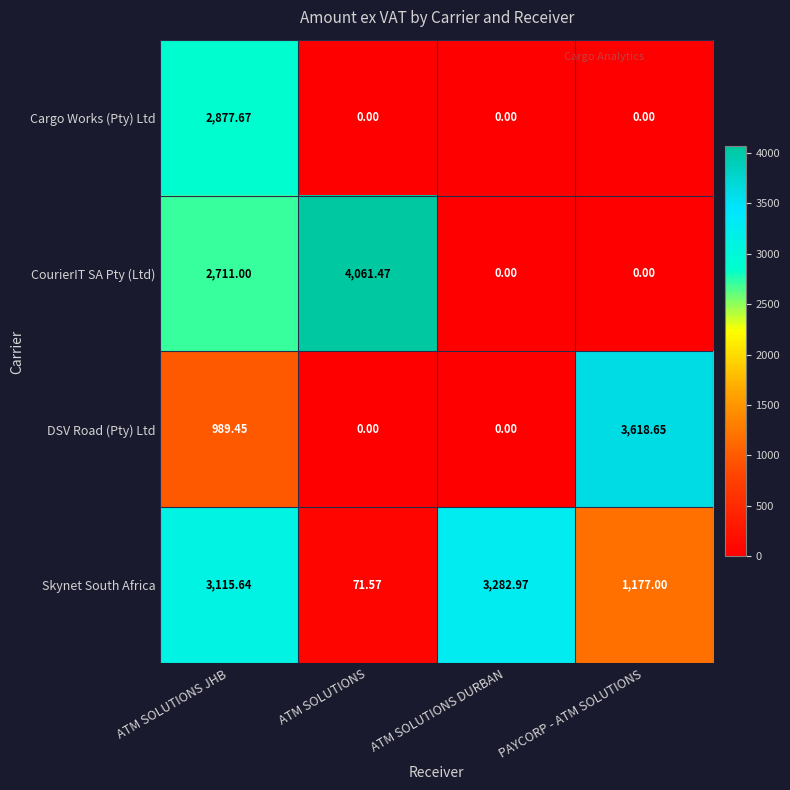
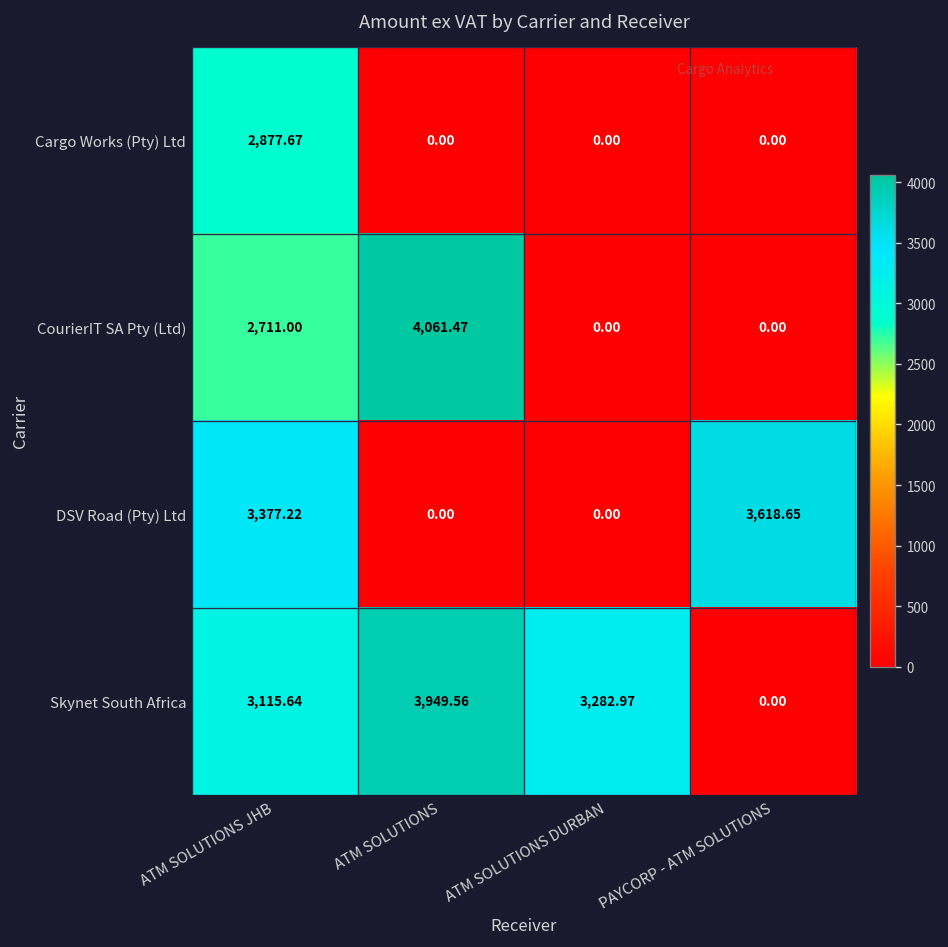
DSV Road (Pty) Ltd, ATM SOLUTIONS JHB: 989.45 -> 3,377.22
Skynet South Africa, ATM SOLUTIONS: 71.57 -> 3,949.56
Skynet South Africa, PAYCORP - ATM SOLUTIONS: 1,177.00 -> 0.00
